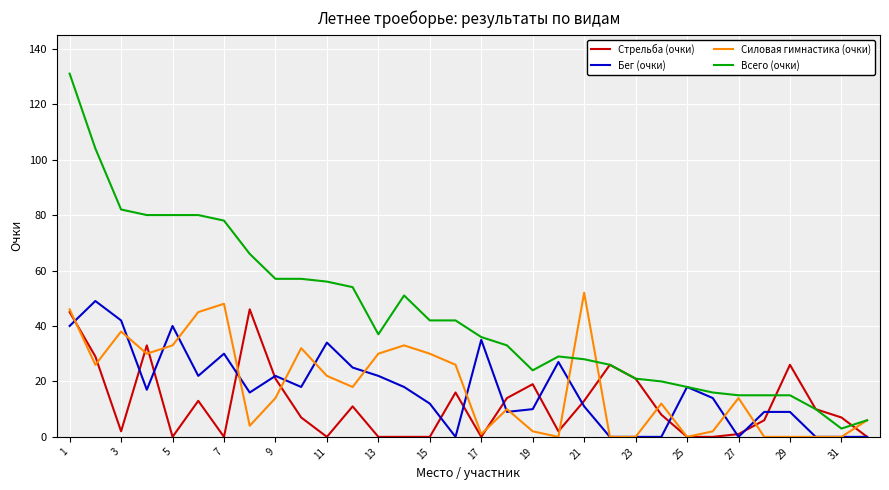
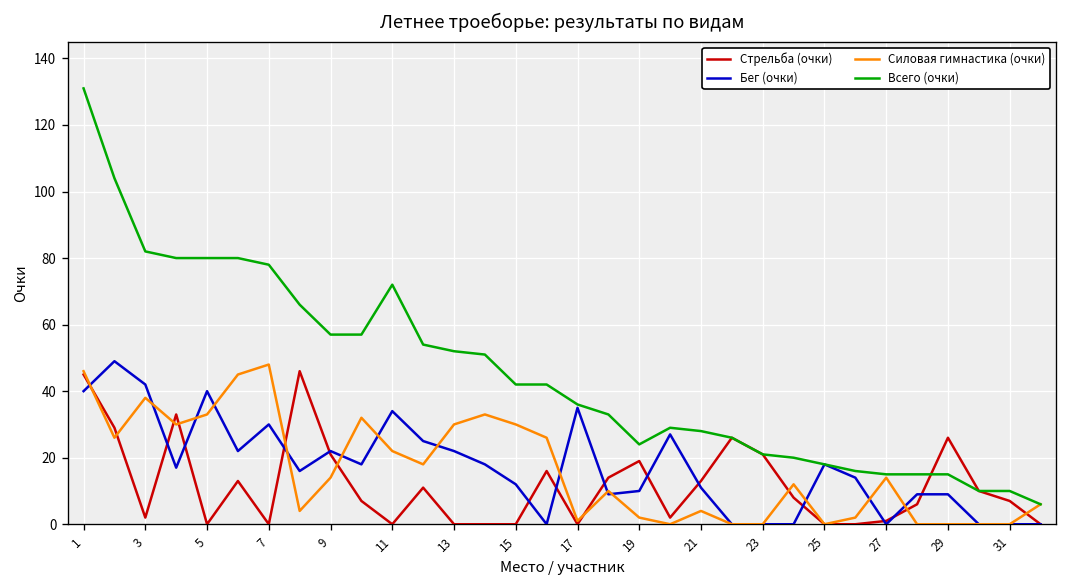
Всего (очки), 11: 56 -> 72
Всего (очки), 13: 37 -> 52
Силовая гимнастика (очки), 21: 52 -> 4
Всего (очки), 31: 3 -> 10
